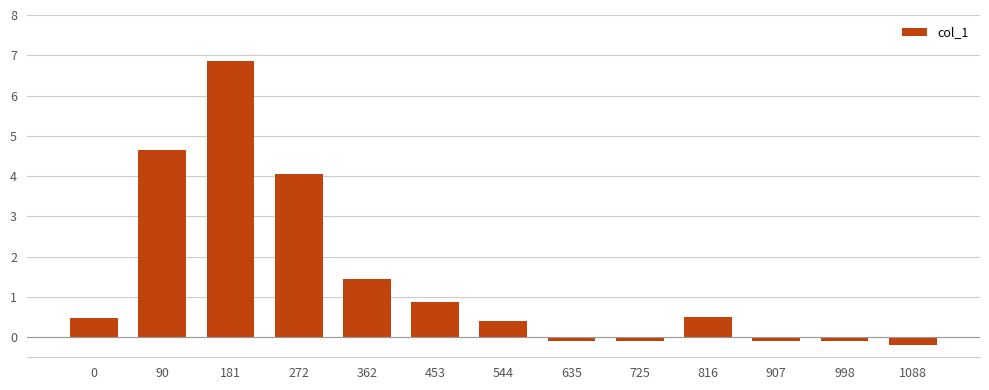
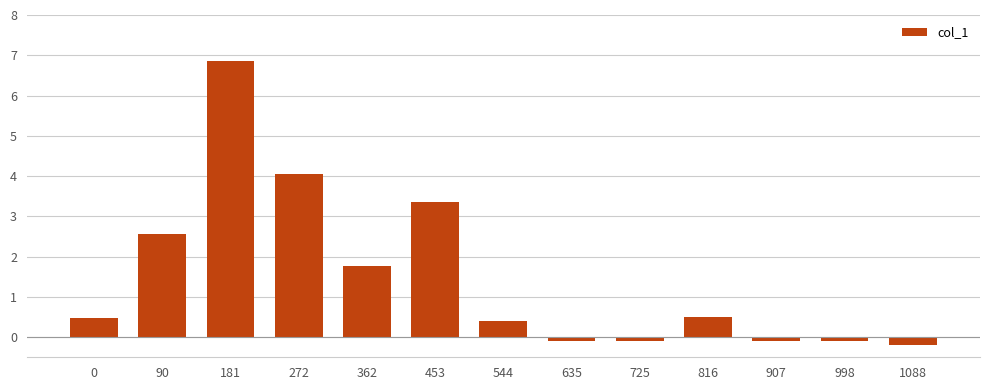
90: 4.6 -> 2.6
362: 1.4 -> 1.8
453: 0.9 -> 3.4
